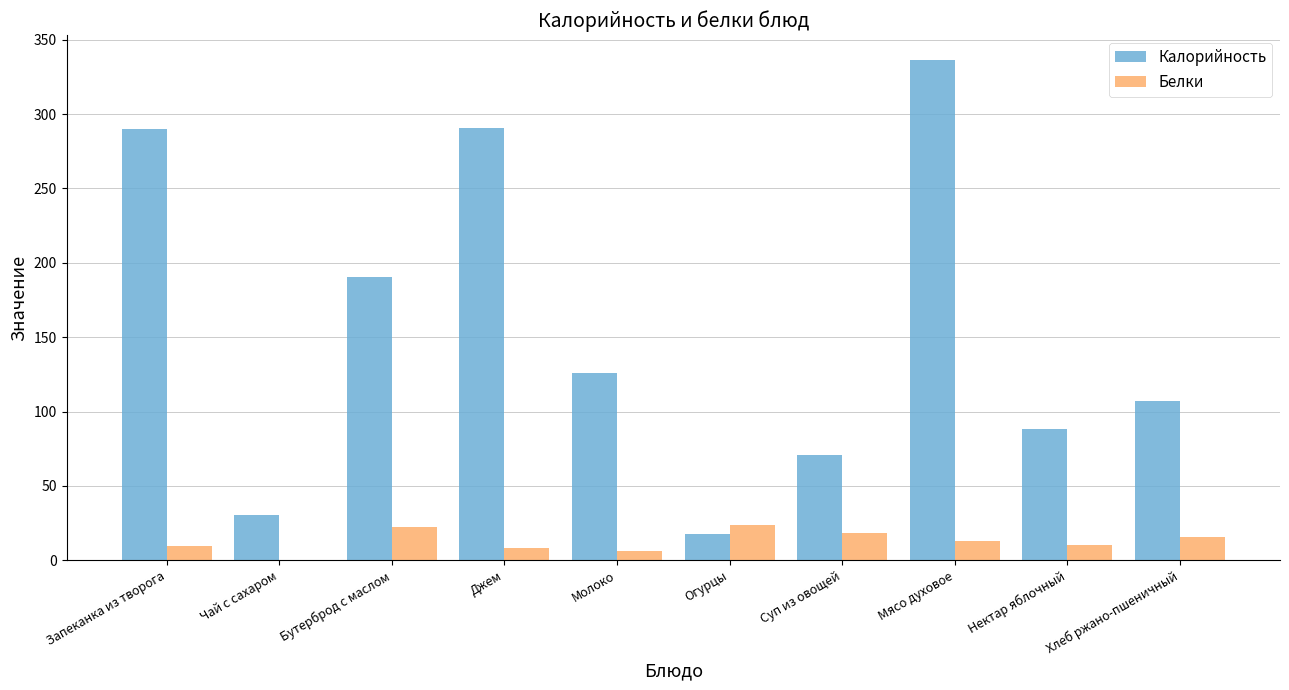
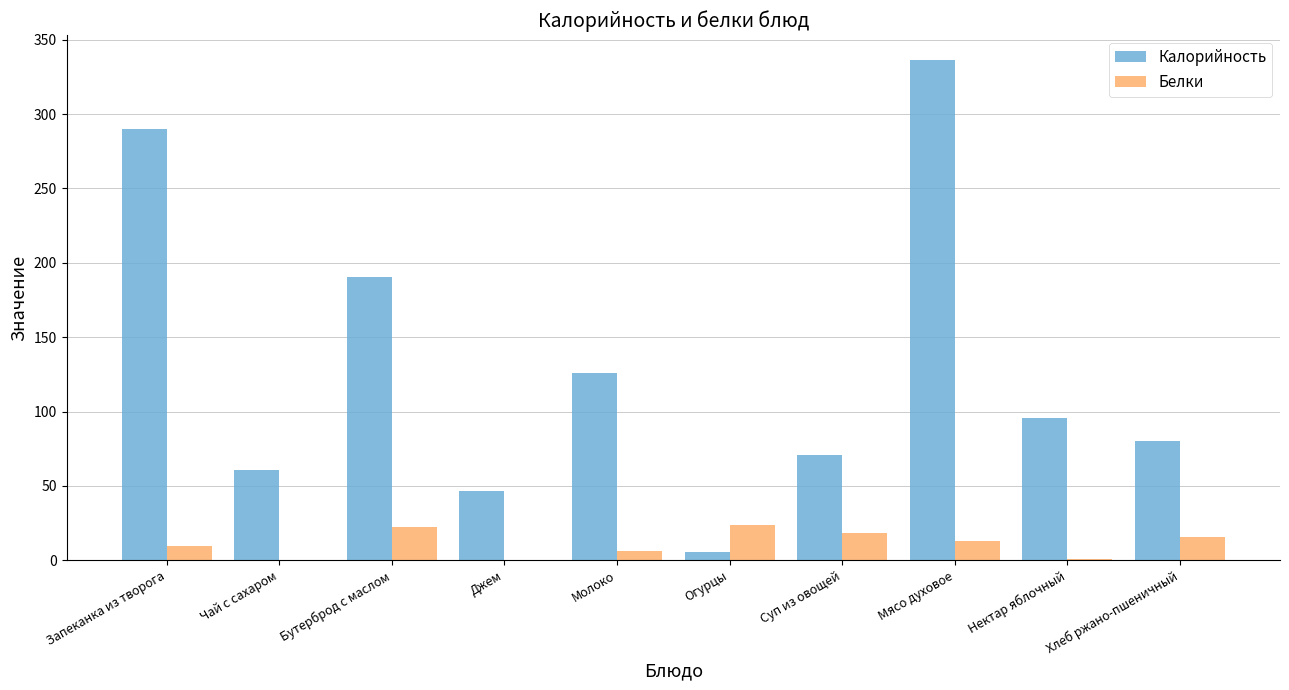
Калорийность, Чай с сахаром: 30 -> 61
Калорийность, Джем: 291 -> 47
Белки, Джем: 8 -> 0
Калорийность, Огурцы: 18 -> 6
Калорийность, Нектар яблочный: 88 -> 96
Белки, Нектар яблочный: 10 -> 1
Калорийность, Хлеб ржано-пшеничный: 107 -> 80
